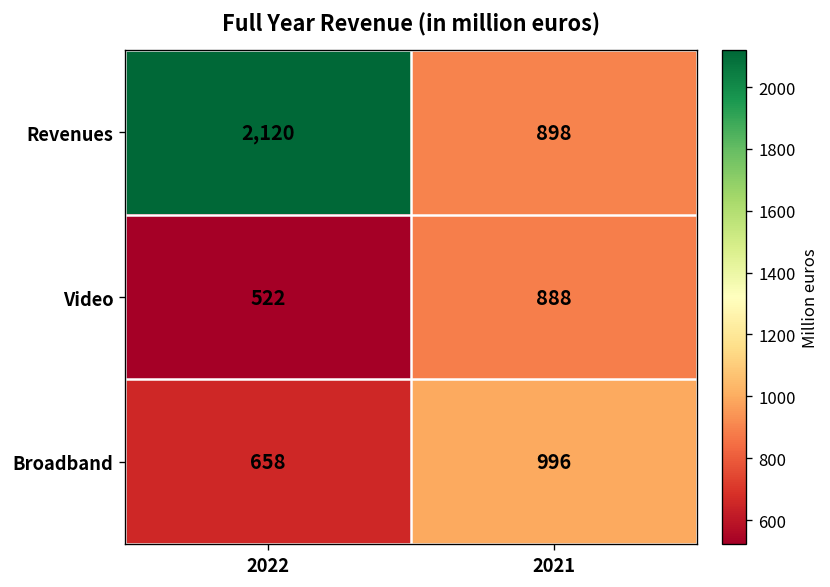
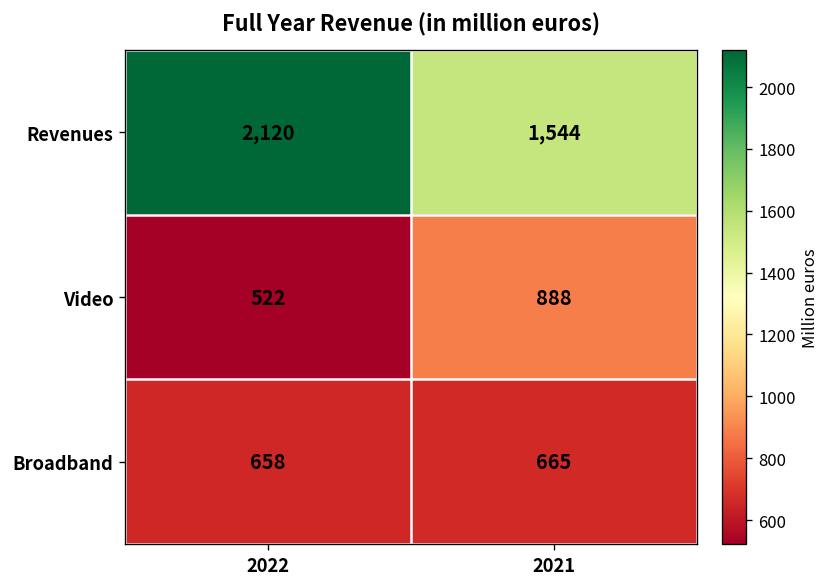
Revenues, 2021: 898 -> 1,544
Broadband, 2021: 996 -> 665
